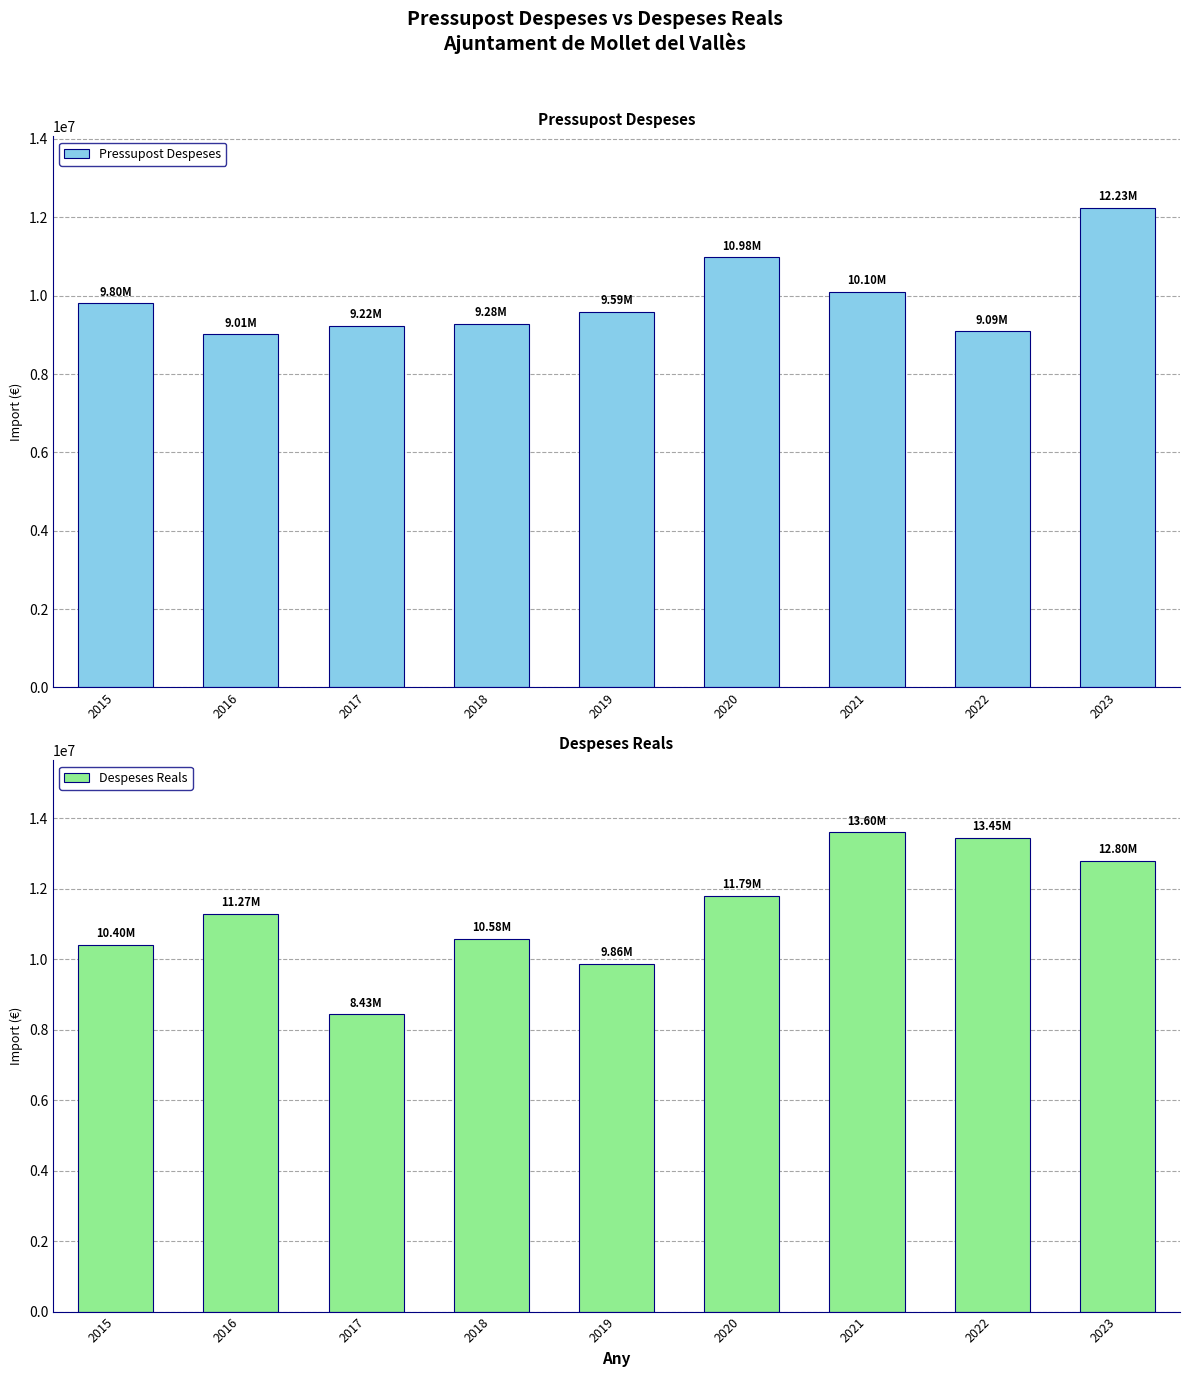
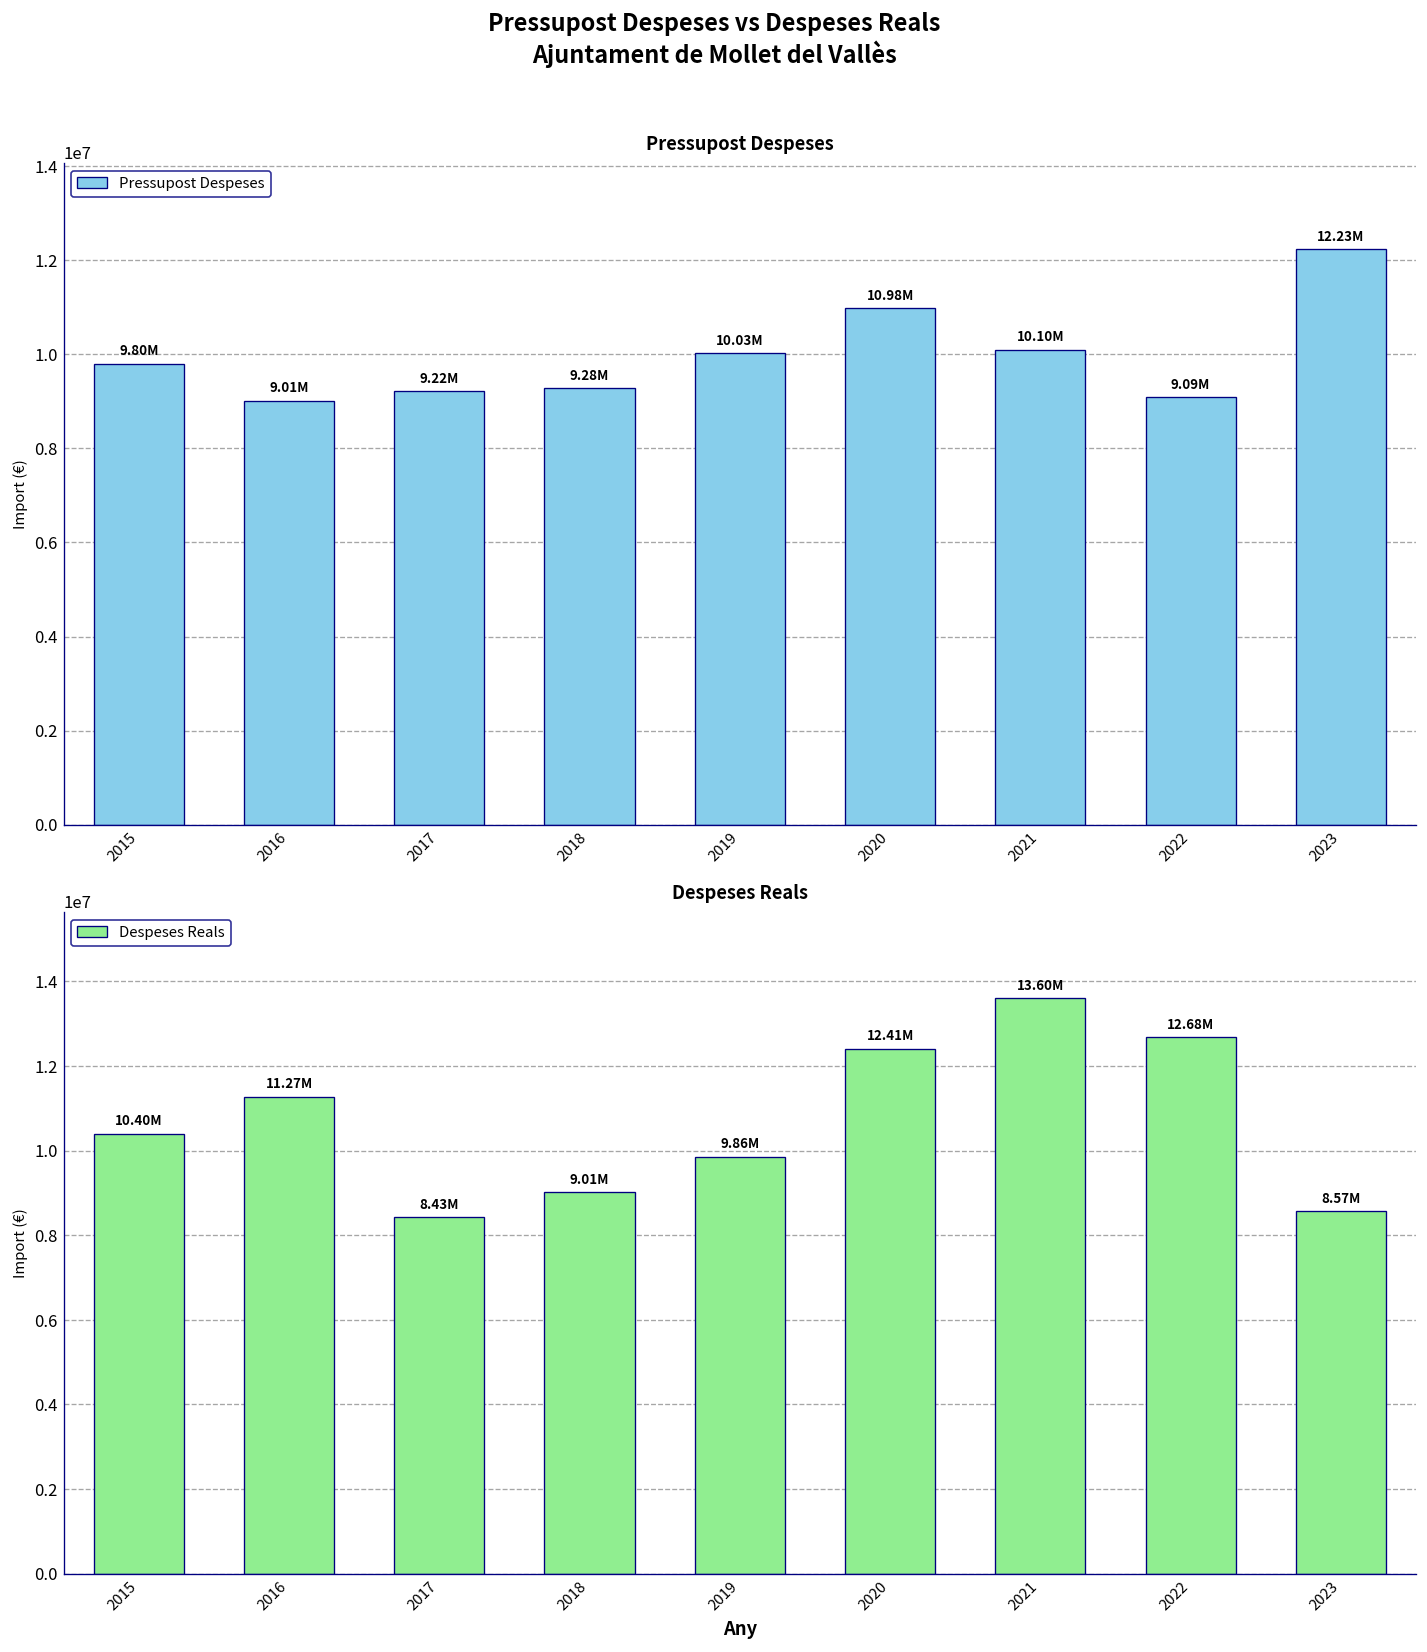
Pressupost Despeses, 2019: 9.59M -> 10.03M
Despeses Reals, 2018: 10.58M -> 9.01M
Despeses Reals, 2020: 11.79M -> 12.41M
Despeses Reals, 2022: 13.45M -> 12.68M
Despeses Reals, 2023: 12.80M -> 8.57M
